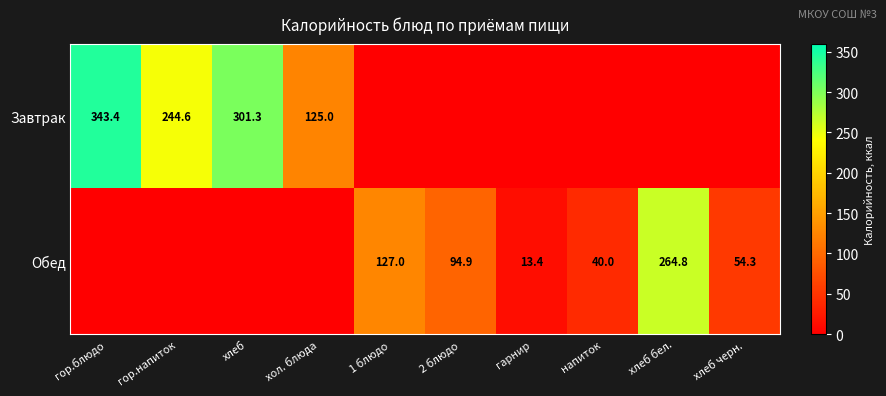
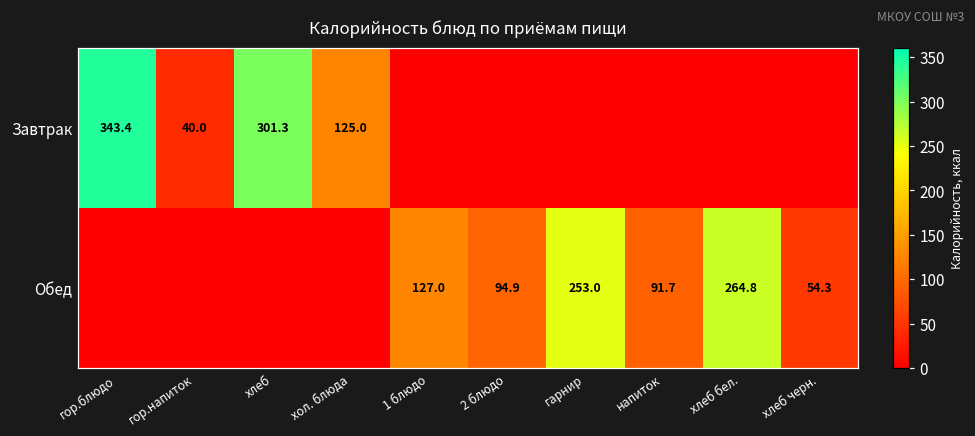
Завтрак, гор.напиток: 244.6 -> 40.0
Обед, гарнир: 13.4 -> 253.0
Обед, напиток: 40.0 -> 91.7
